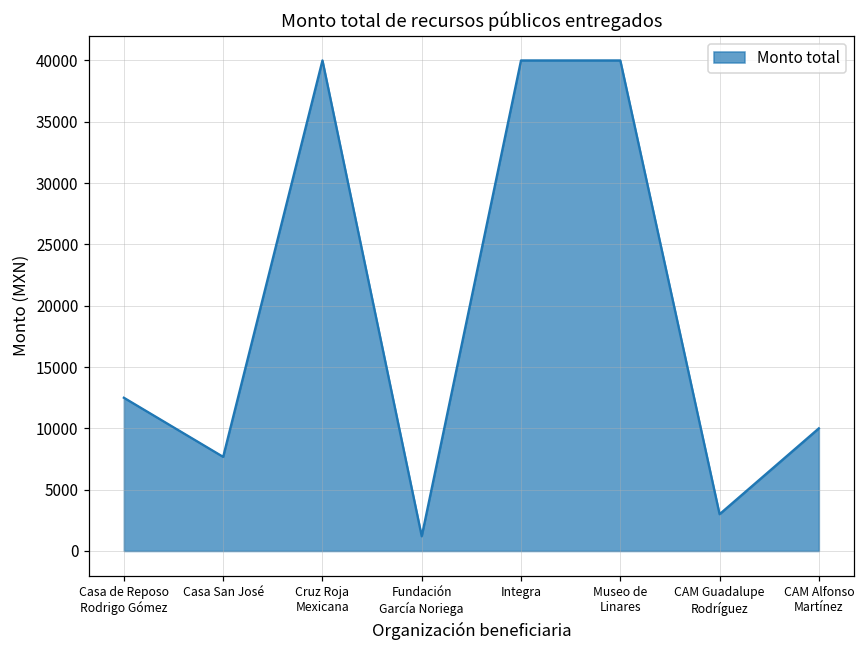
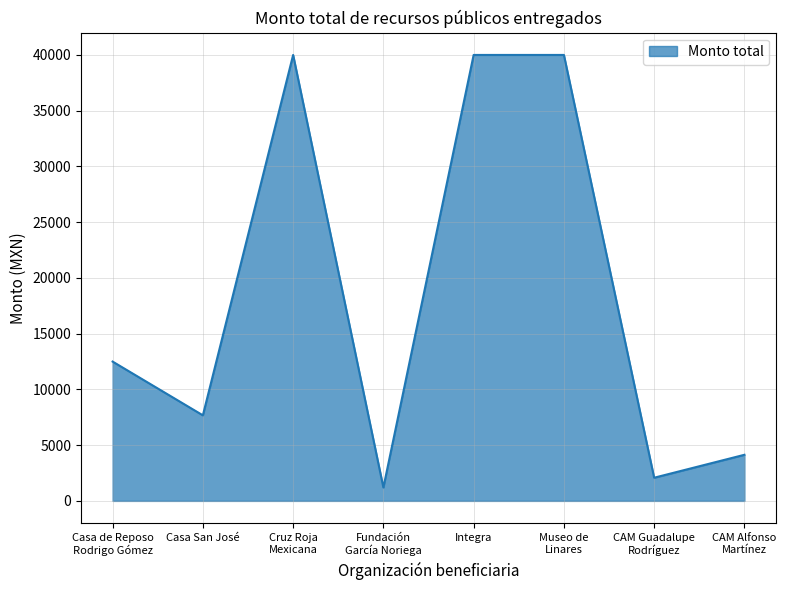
CAM Guadalupe Rodríguez: 3000 -> 2100
CAM Alfonso Martínez: 10000 -> 4100
